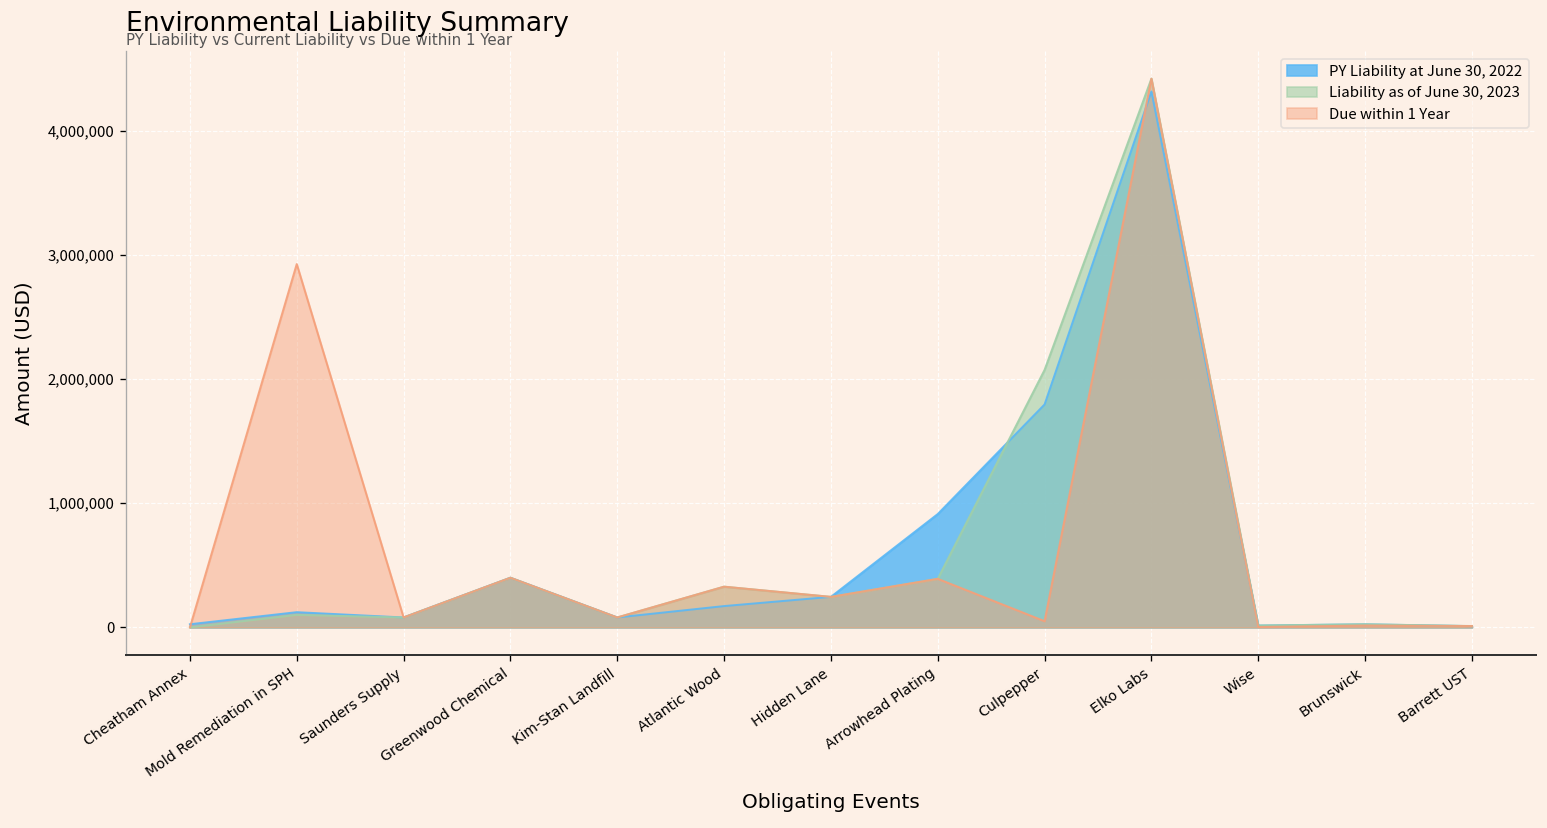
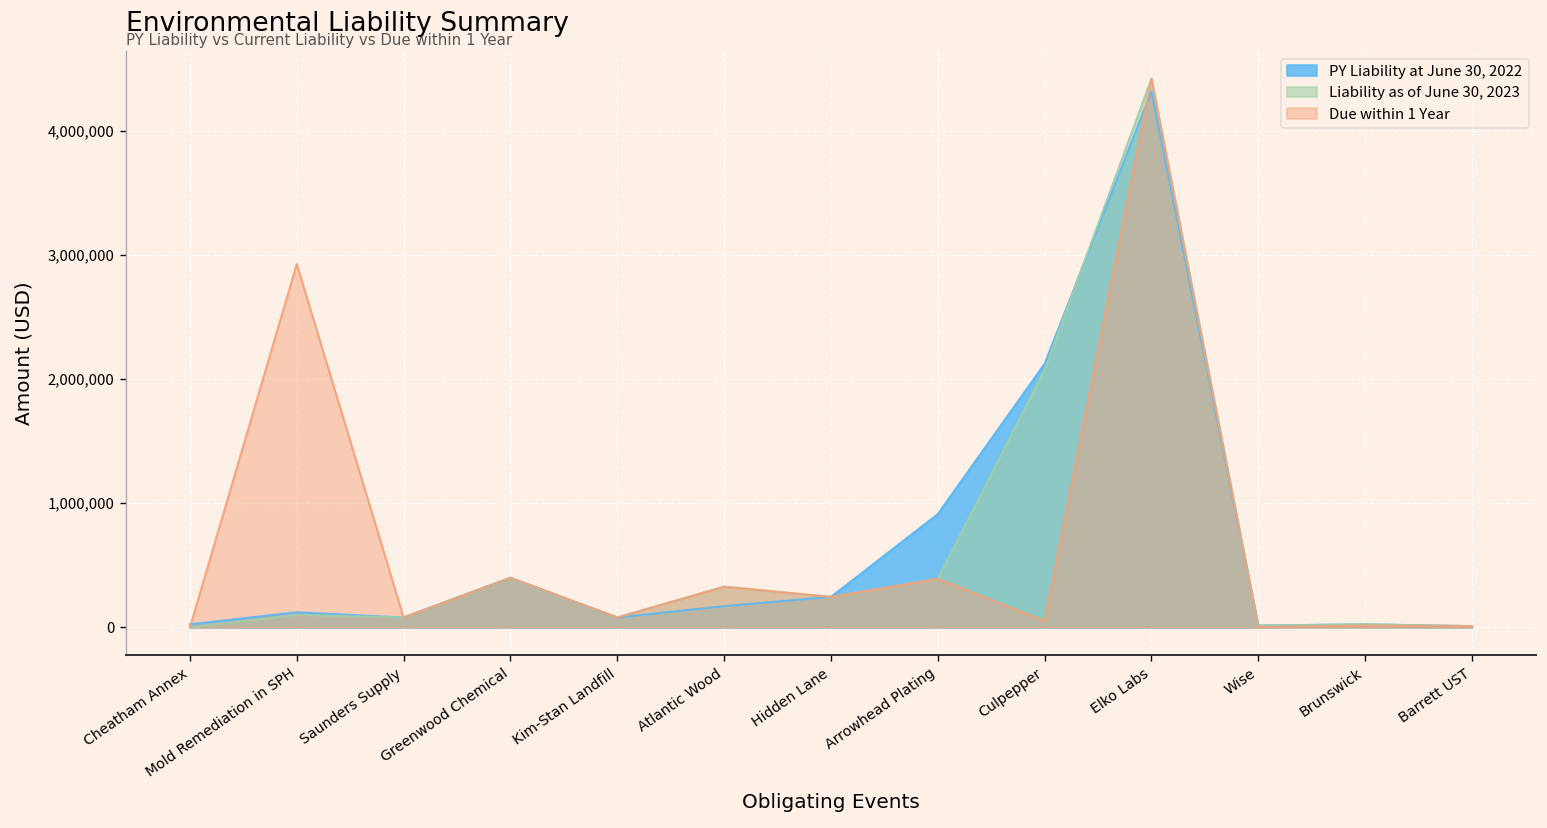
PY Liability at June 30, 2022, Culpepper: 1,800,000 -> 2,120,000
